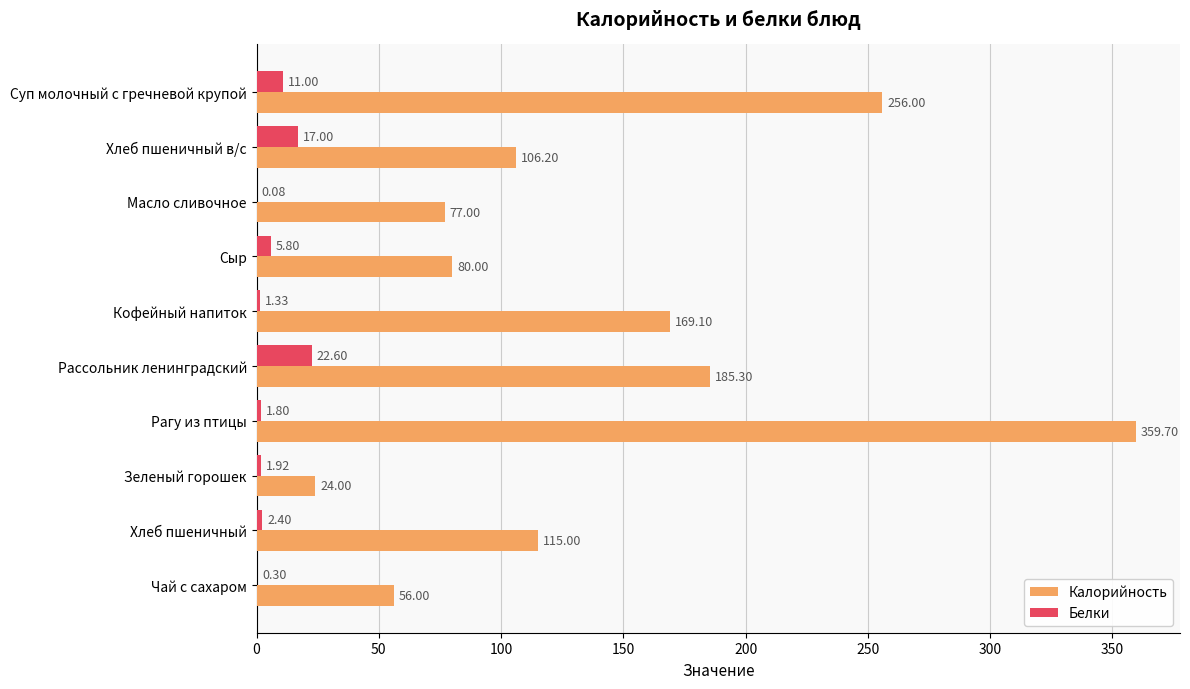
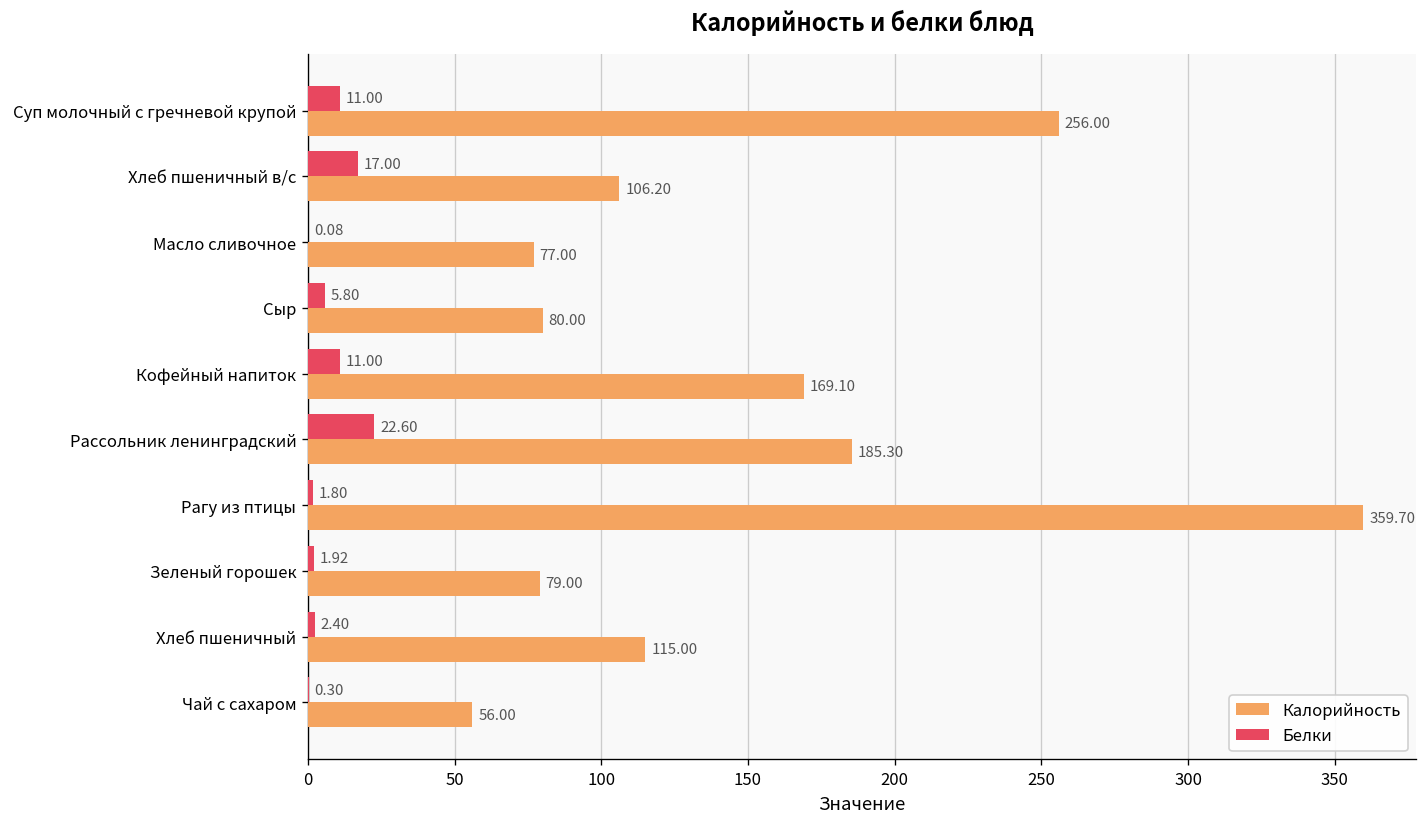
Белки, Кофейный напиток: 1.33 -> 11.00
Калорийность, Зеленый горошек: 24.00 -> 79.00
